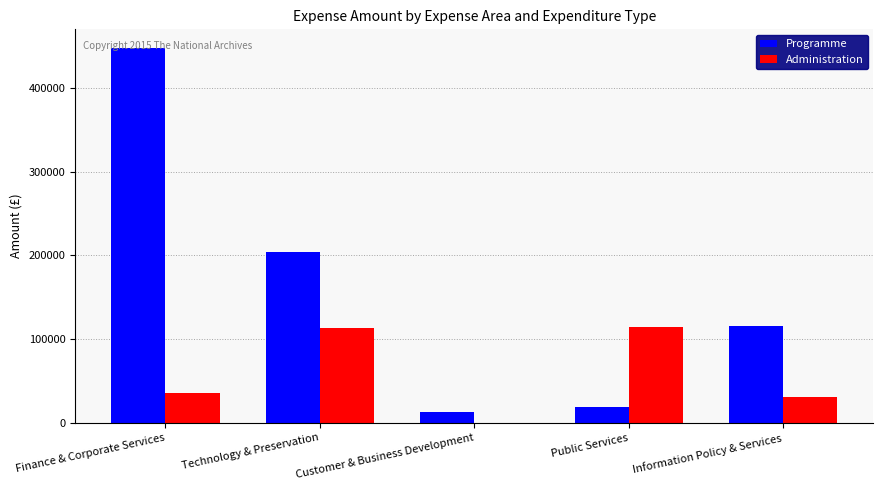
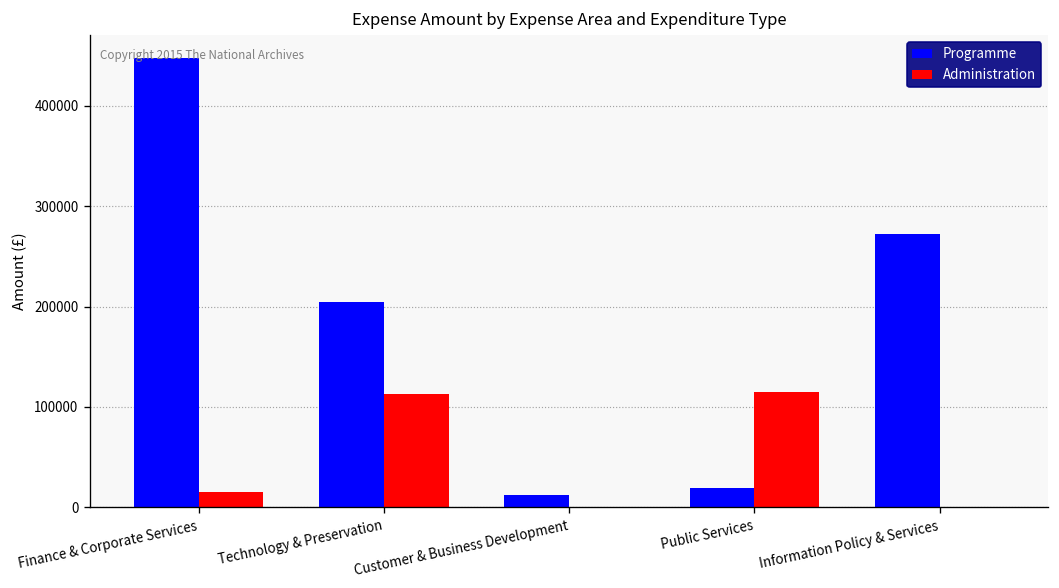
Administration, Finance & Corporate Services: 40000 -> 10000
Programme, Information Policy & Services: 120000 -> 270000
Administration, Information Policy & Services: 30000 -> 0
